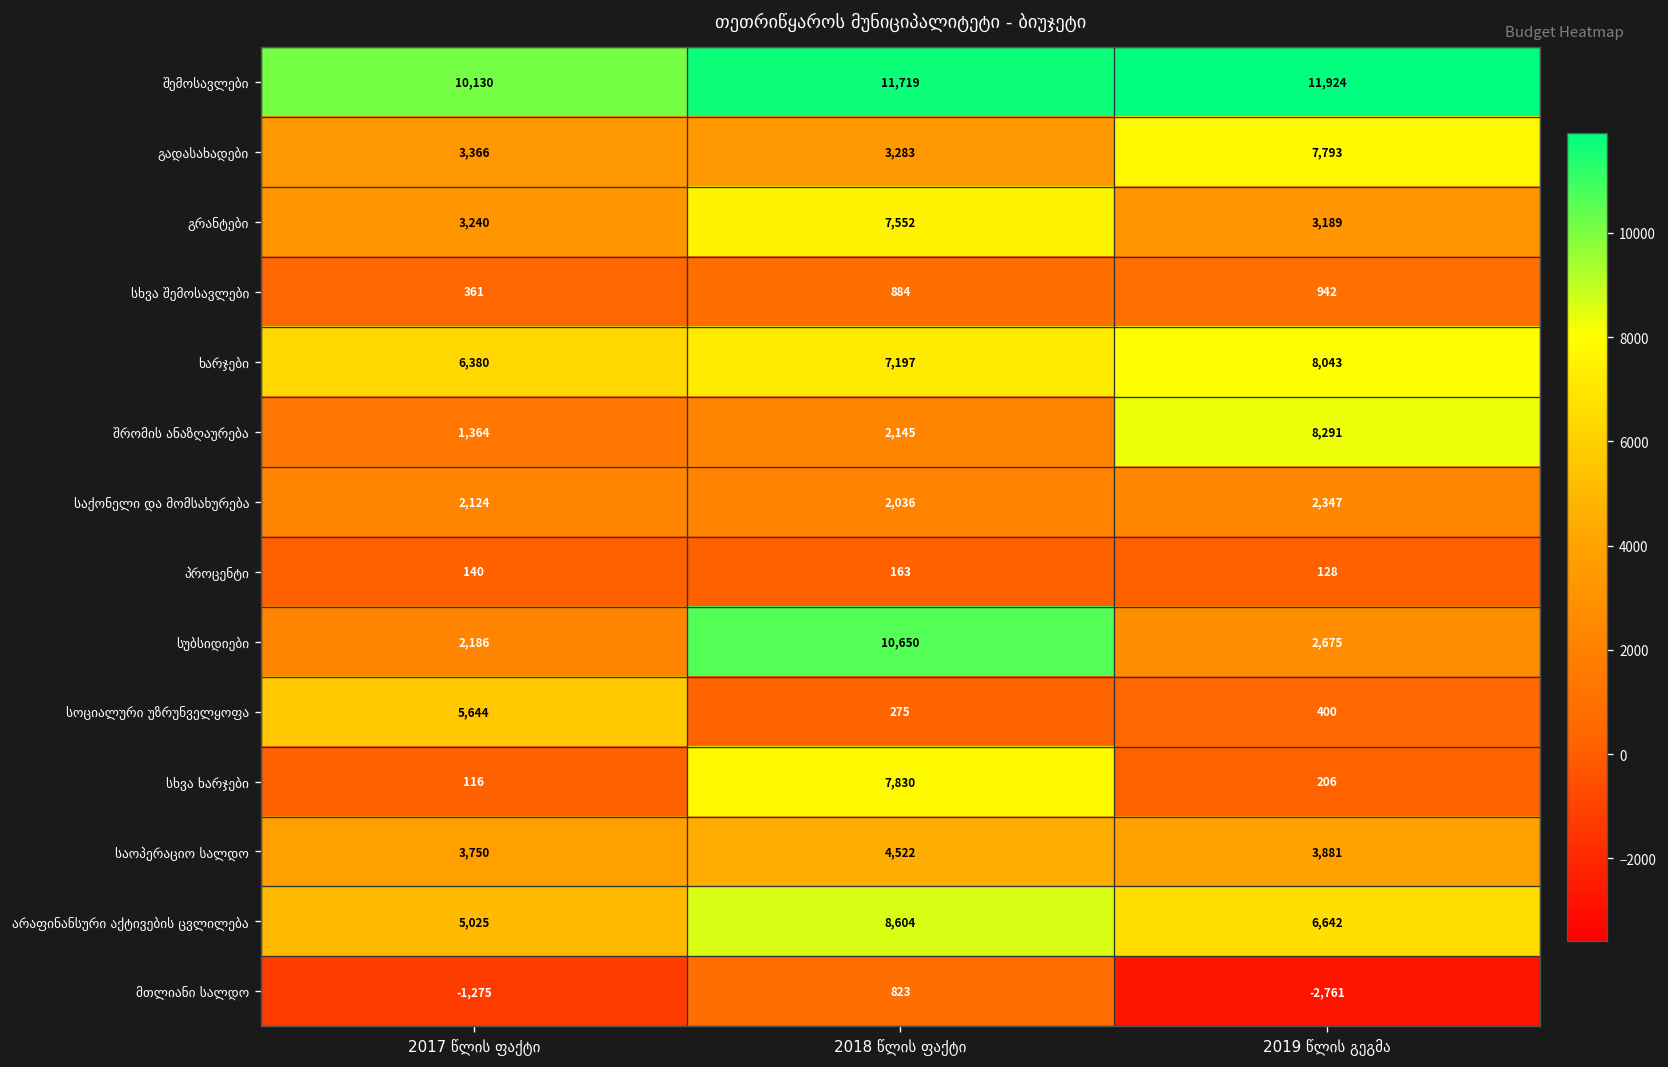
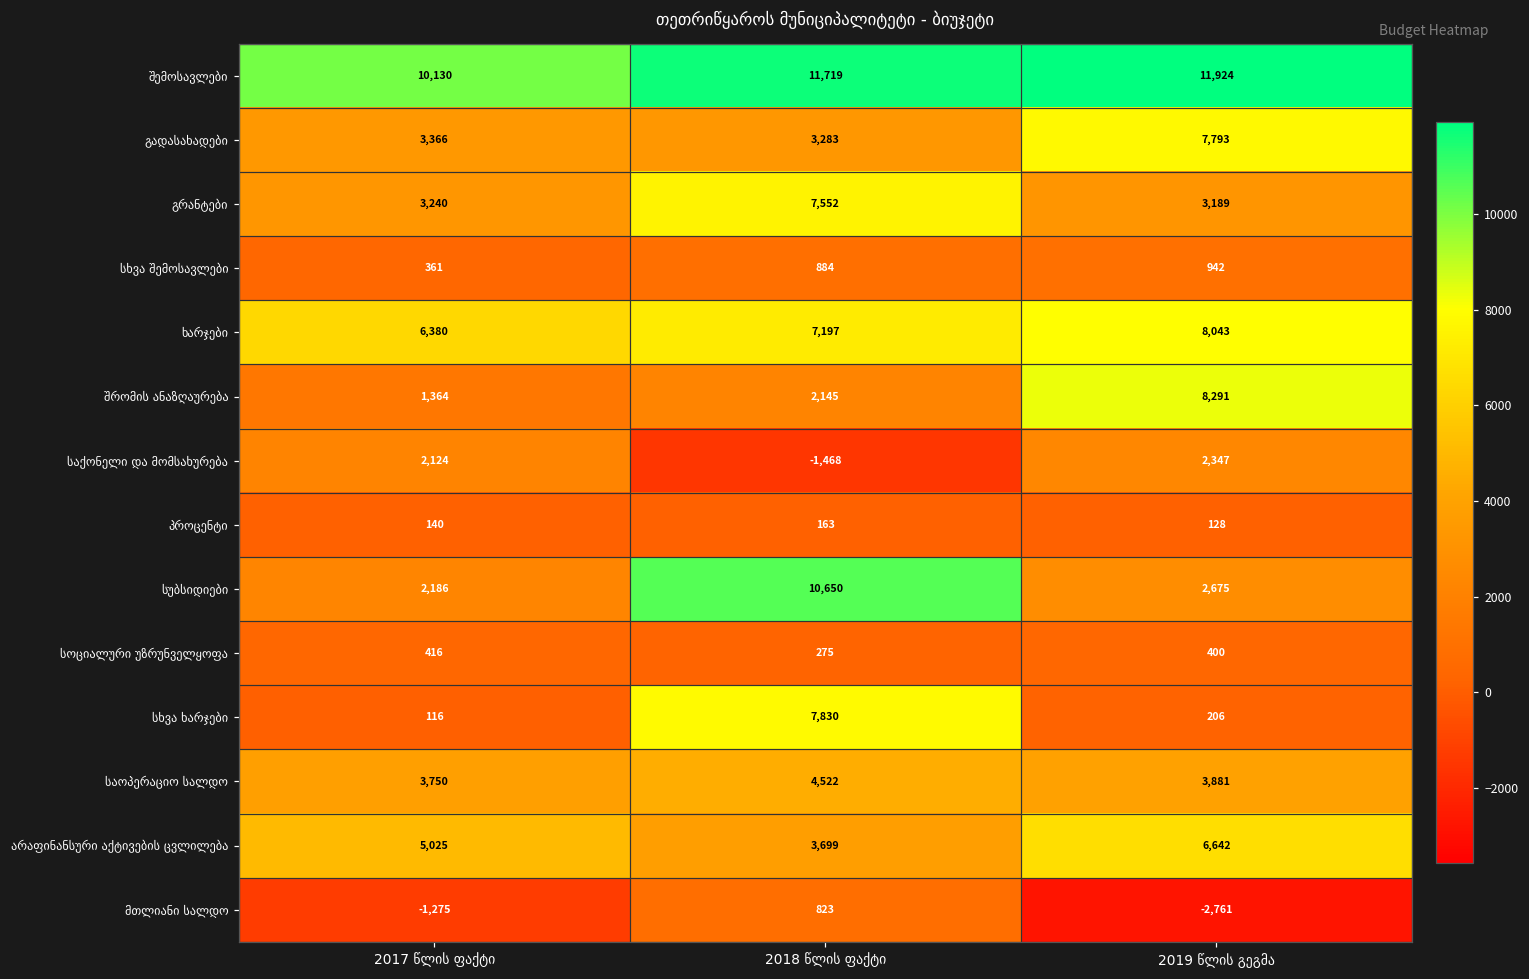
საქონელი და მომსახურება, 2018 წლის ფაქტი: 2,036 -> -1,468
სოციალური უზრუნველყოფა, 2017 წლის ფაქტი: 5,644 -> 416
არაფინანსური აქტივების ცვლილება, 2018 წლის ფაქტი: 8,604 -> 3,699
